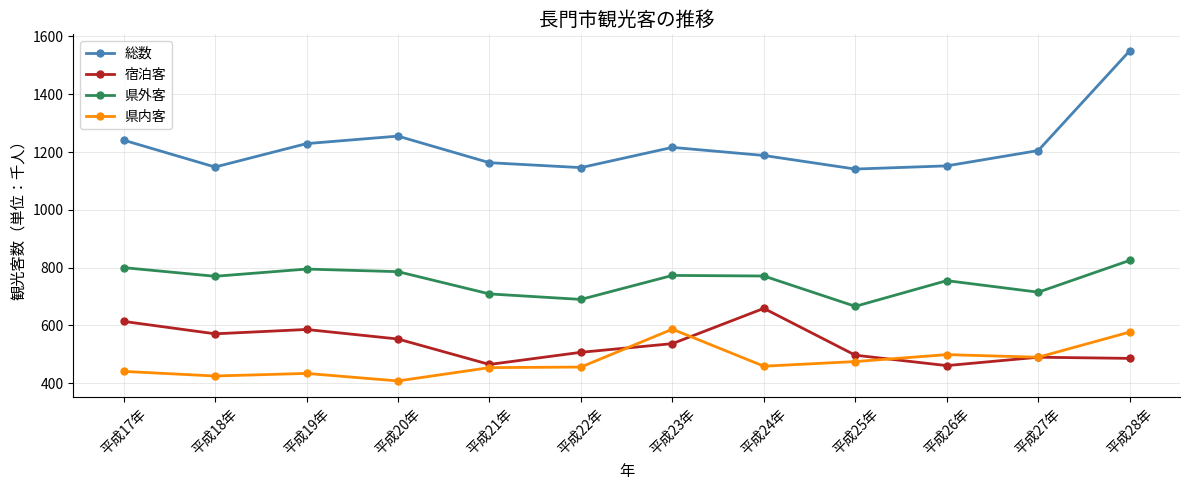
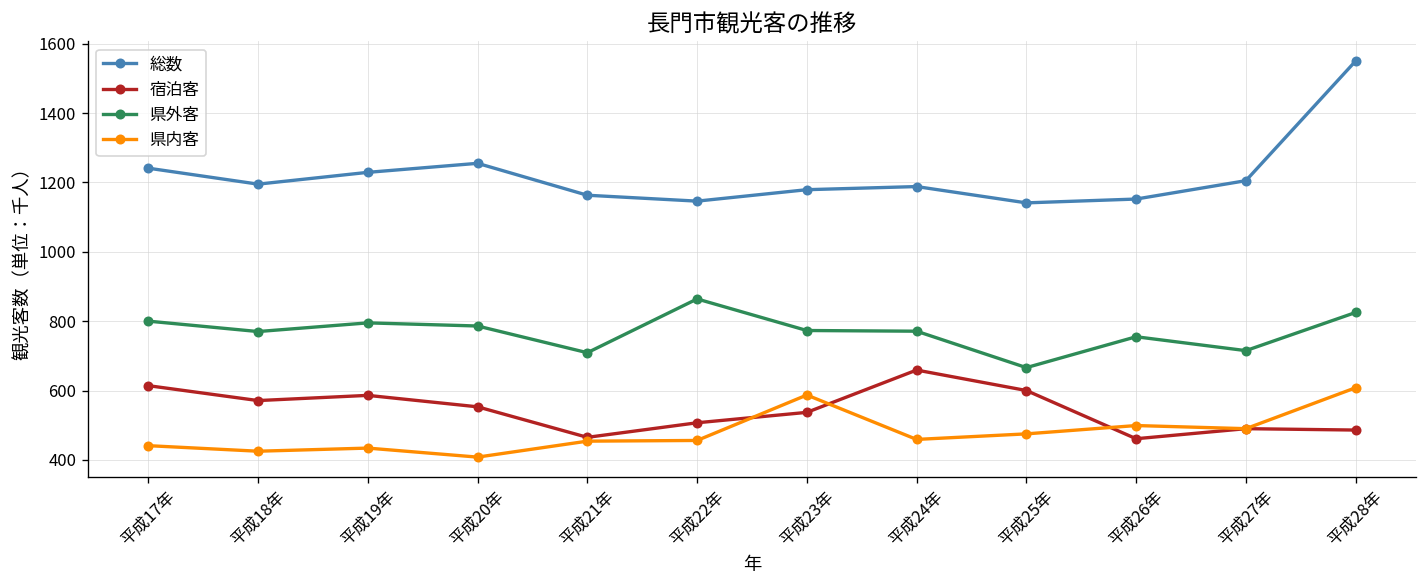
総数, 平成18年: 1150 -> 1200
県外客, 平成22年: 690 -> 860
総数, 平成23年: 1220 -> 1180
宿泊客, 平成25年: 500 -> 600
県内客, 平成28年: 580 -> 610
